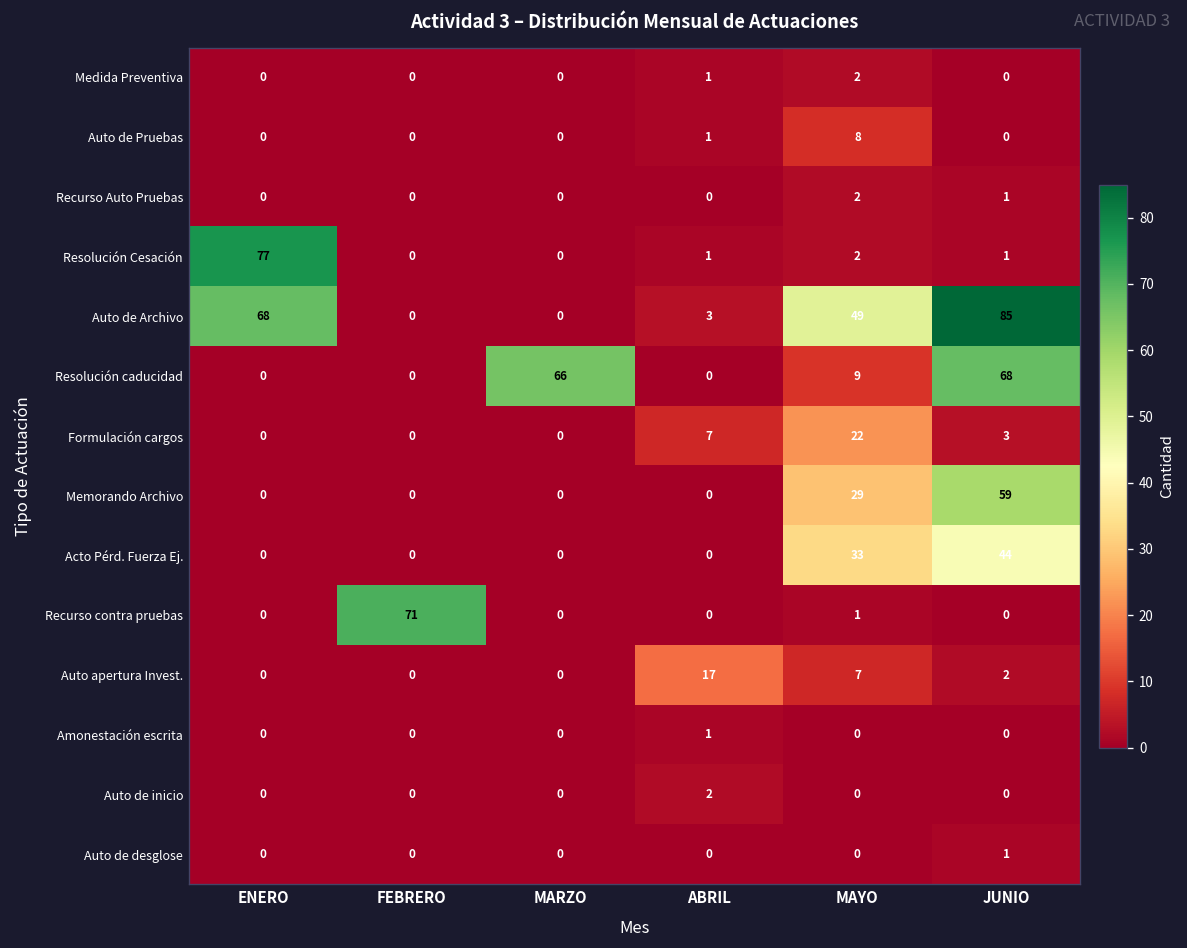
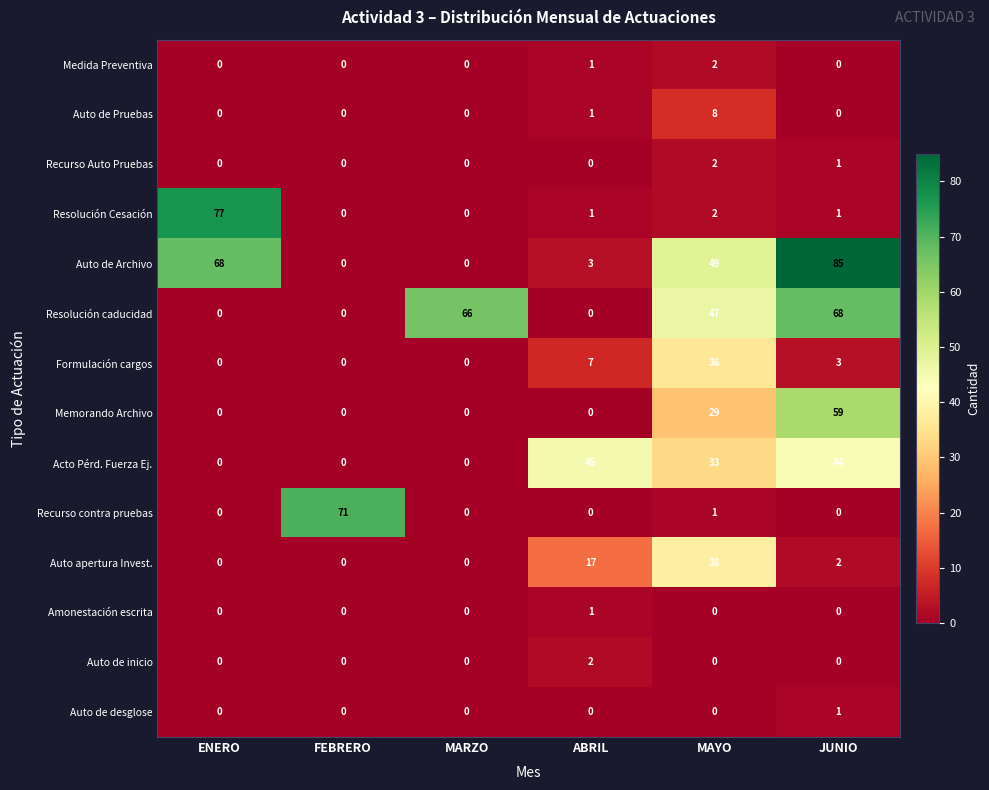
Resolución caducidad, MAYO: 9 -> 47
Formulación cargos, MAYO: 22 -> 36
Acto Pérd. Fuerza Ej., ABRIL: 0 -> 45
Auto apertura Invest., MAYO: 7 -> 38
